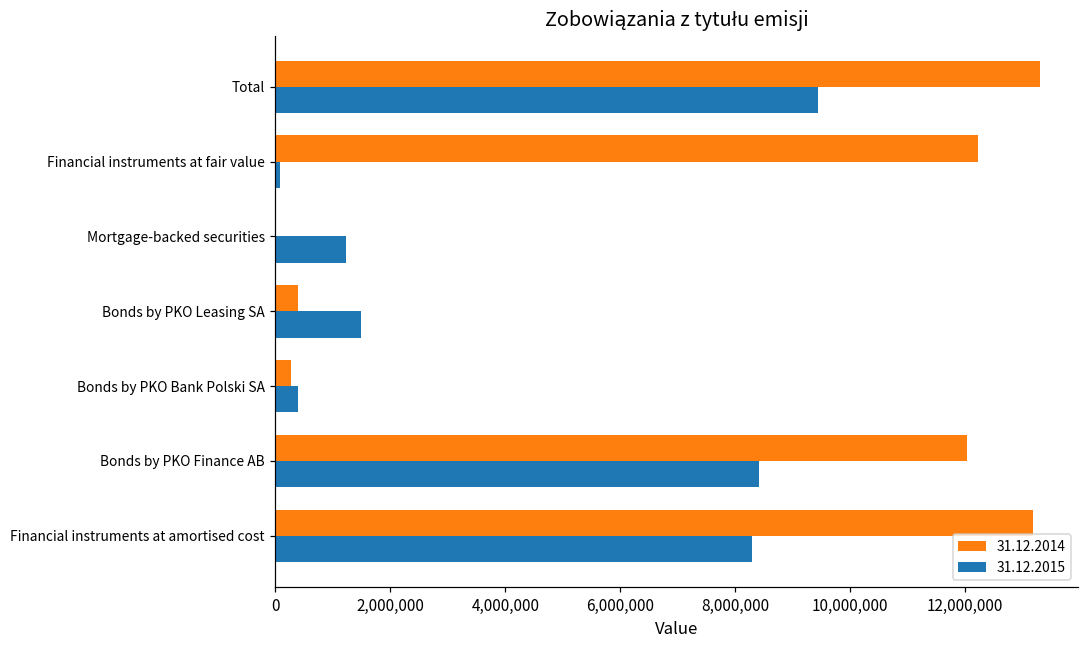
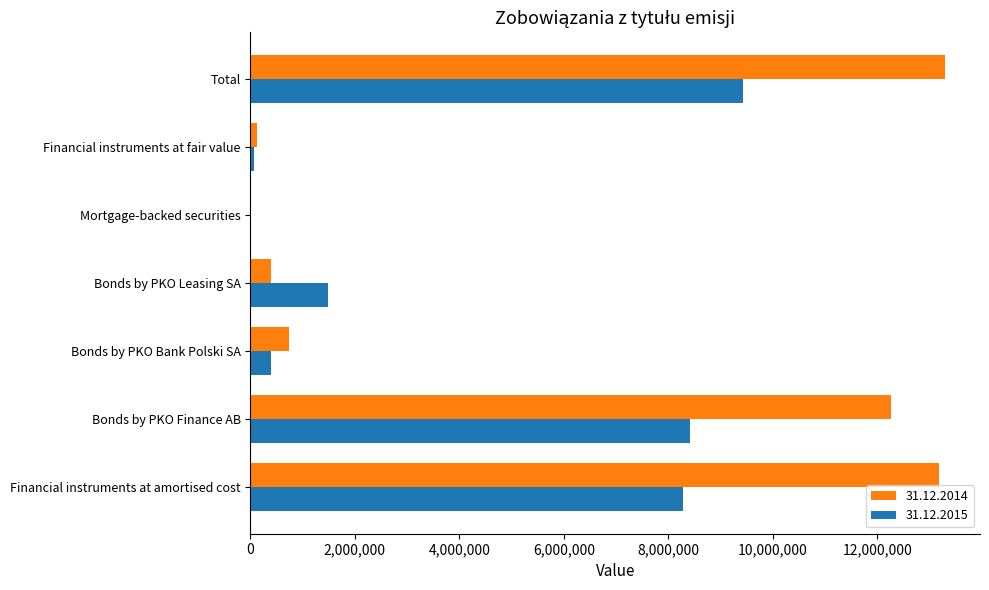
31.12.2014, Financial instruments at fair value: 12,200,000 -> 100,000
31.12.2015, Mortgage-backed securities: 1,200,000 -> 0
31.12.2014, Bonds by PKO Bank Polski SA: 300,000 -> 700,000
31.12.2014, Bonds by PKO Finance AB: 12,000,000 -> 12,300,000
